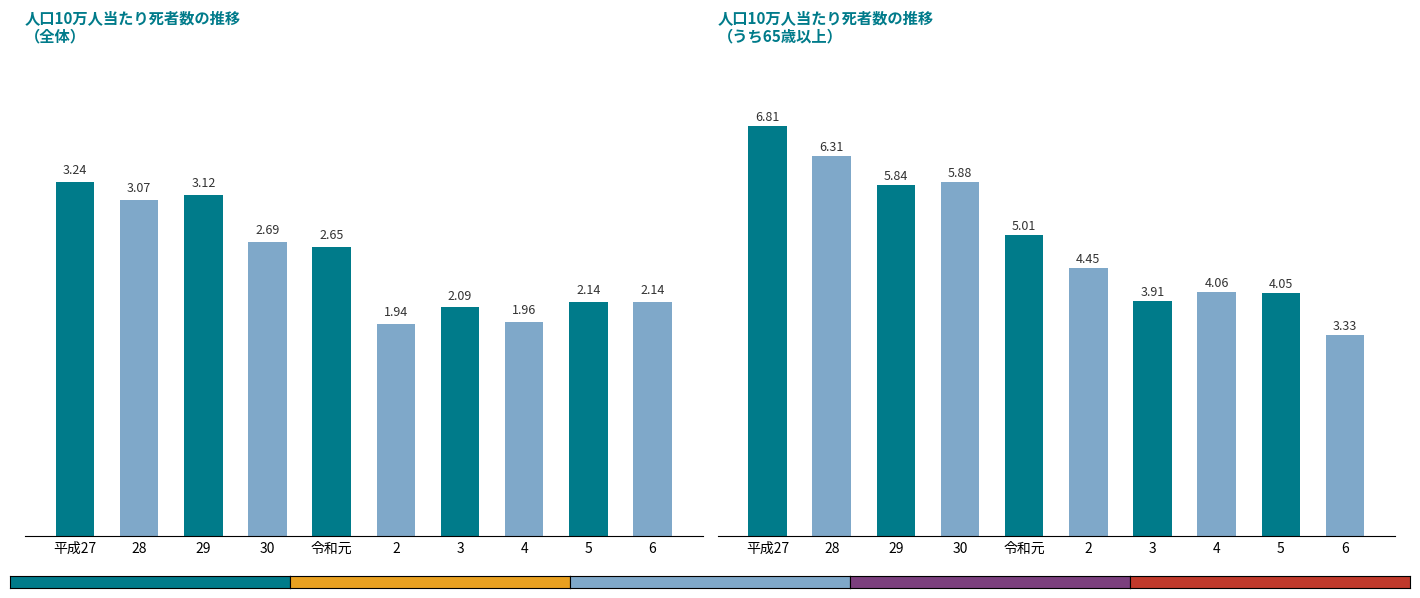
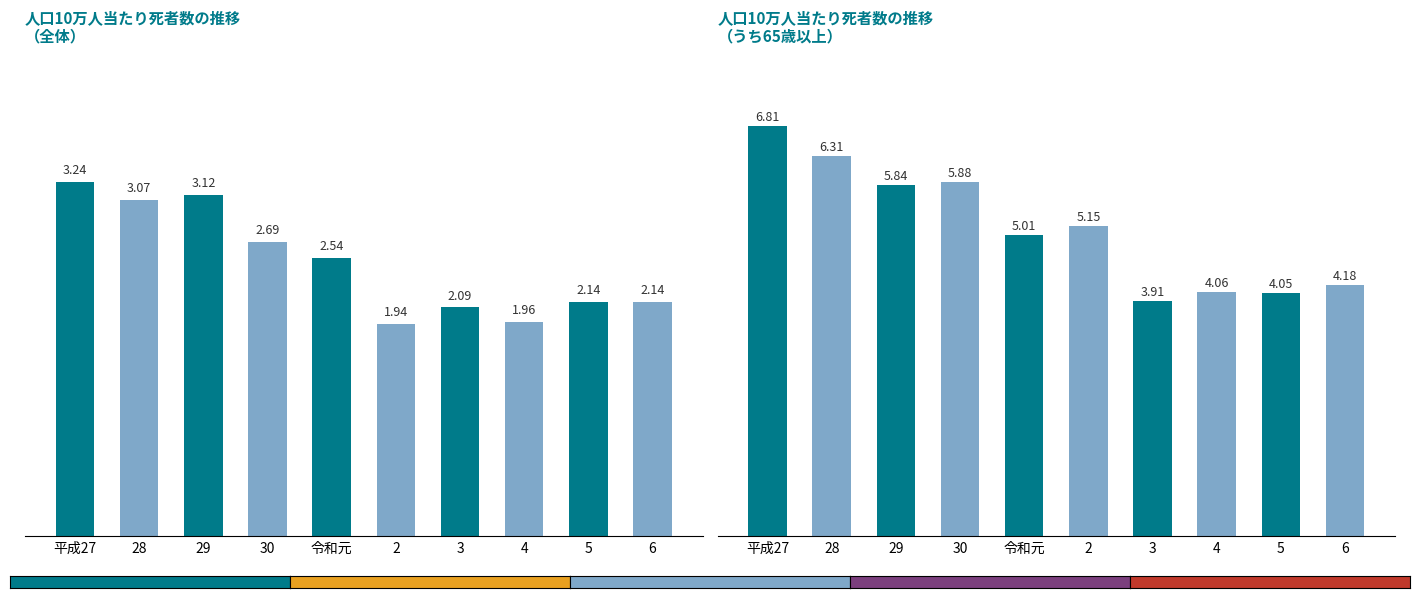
人口10万人当たり死者数の推移 （全体）, 令和元: 2.65 -> 2.54
人口10万人当たり死者数の推移 （うち65歳以上）, 2: 4.45 -> 5.15
人口10万人当たり死者数の推移 （うち65歳以上）, 6: 3.33 -> 4.18
